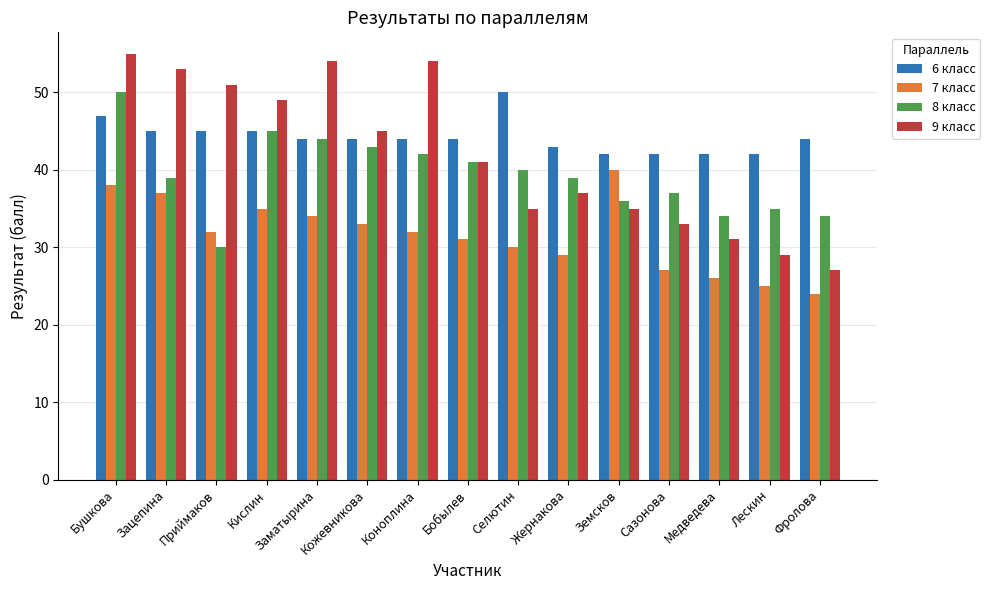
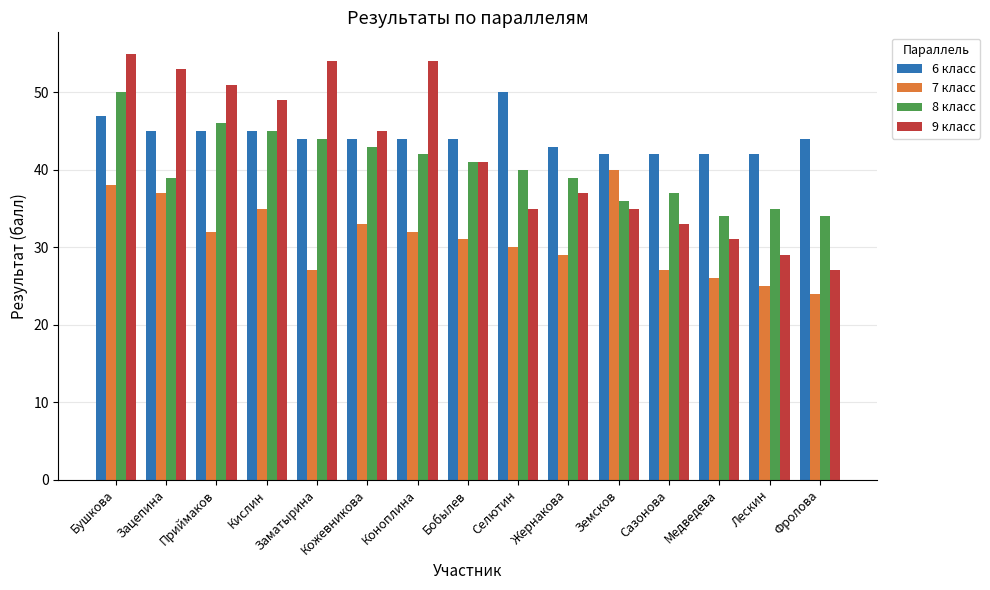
8 класс, Приймаков: 30 -> 46
7 класс, Заматырина: 34 -> 27
